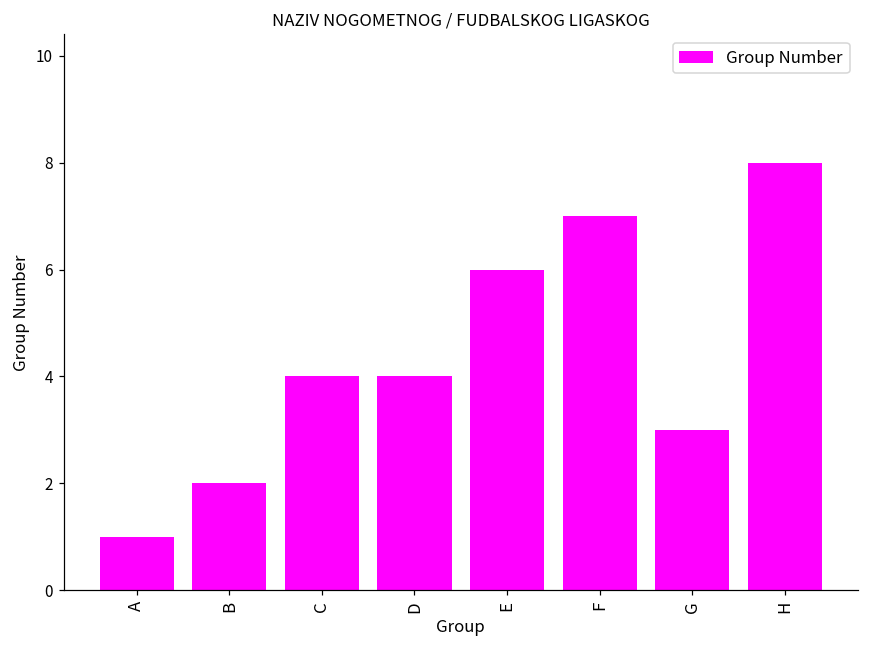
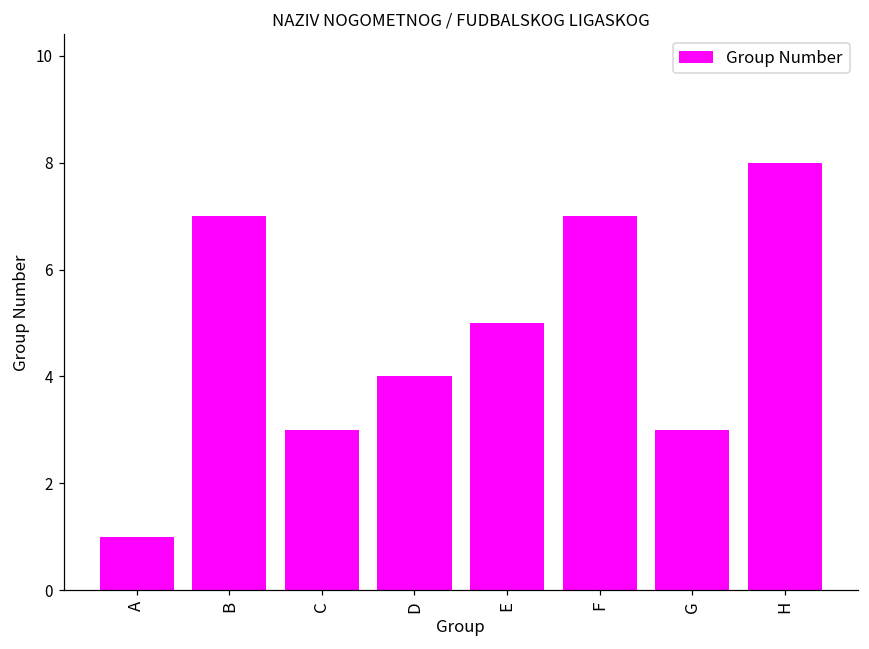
B: 2 -> 7
C: 4 -> 3
E: 6 -> 5
